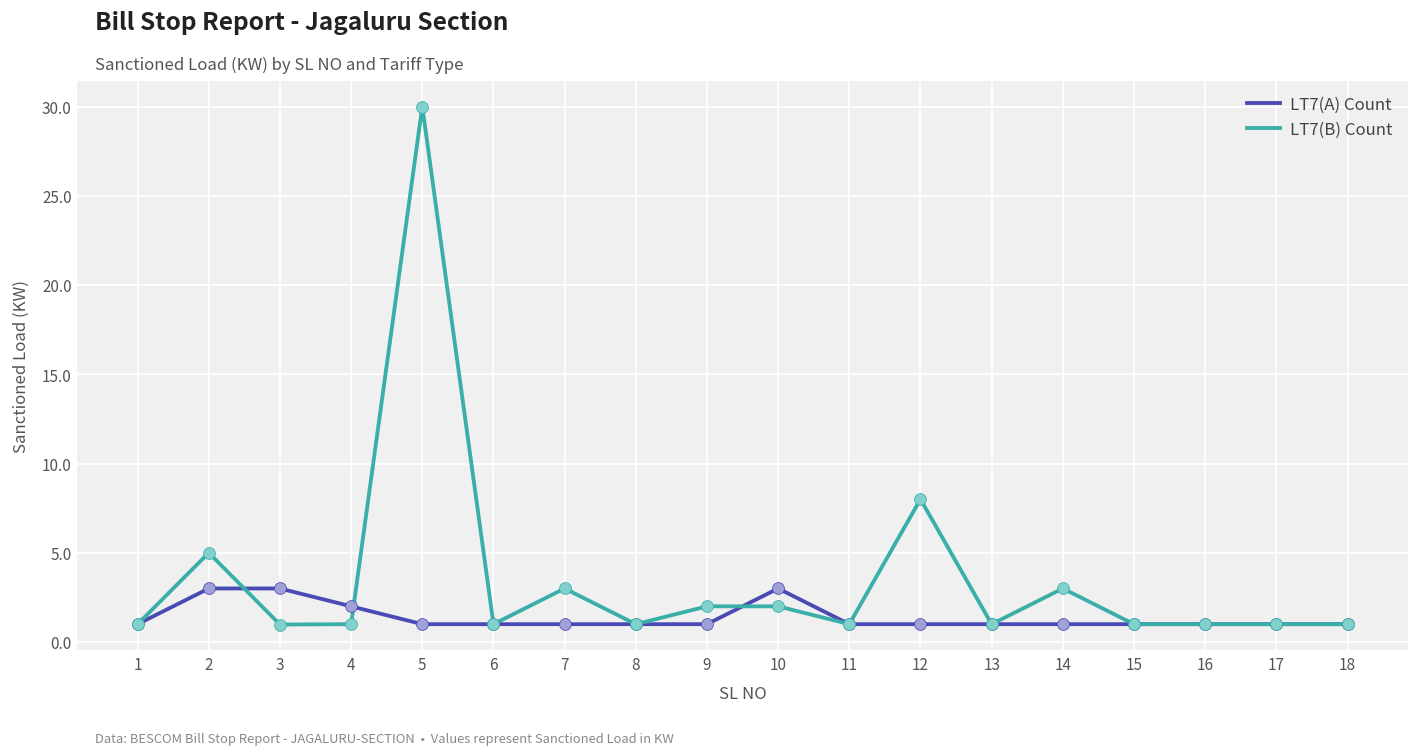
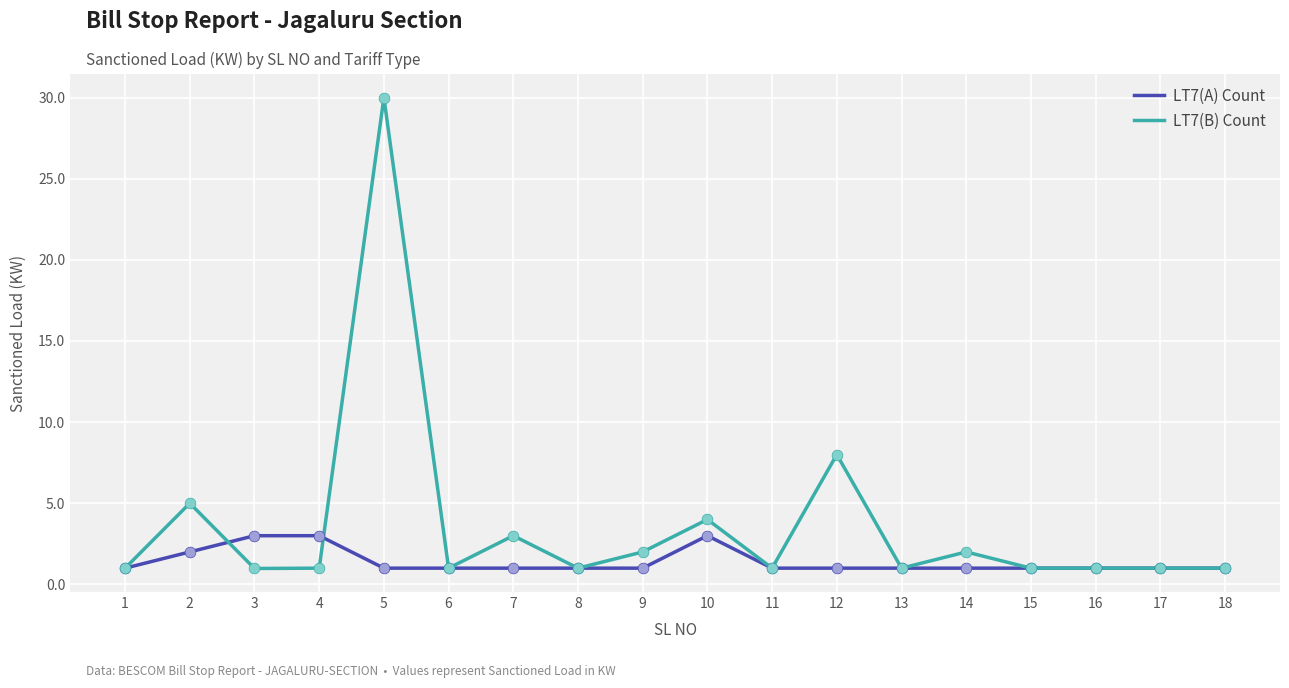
LT7(A) Count, 2: 3 -> 2
LT7(A) Count, 4: 2 -> 3
LT7(B) Count, 10: 2 -> 4
LT7(B) Count, 14: 3 -> 2
